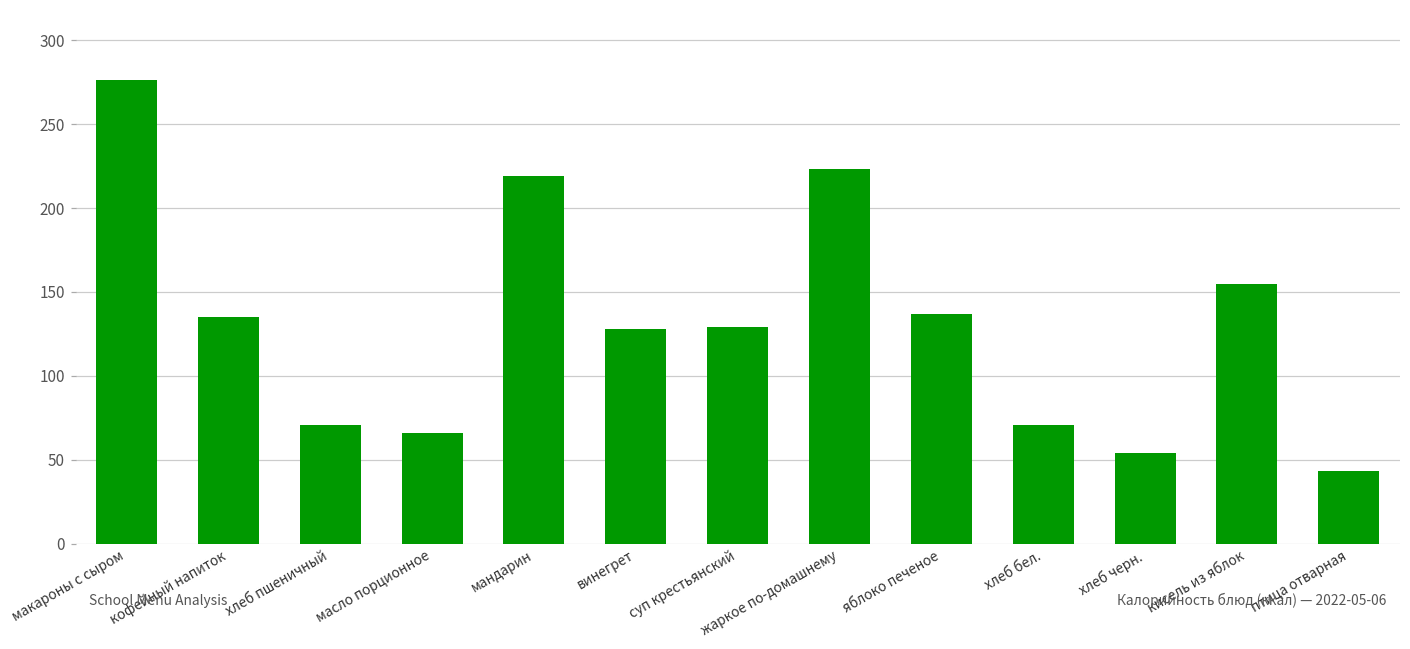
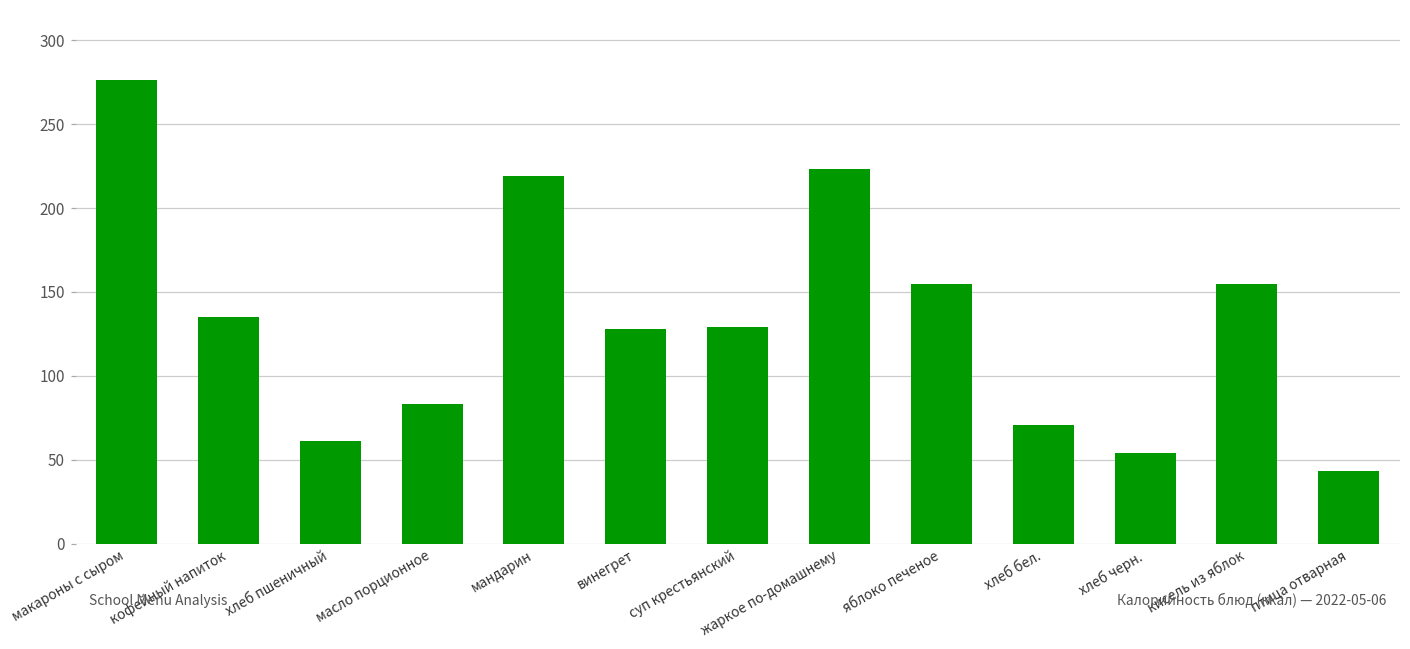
хлеб пшеничный: 71 -> 61
масло порционное: 66 -> 83
яблоко печеное: 137 -> 155
